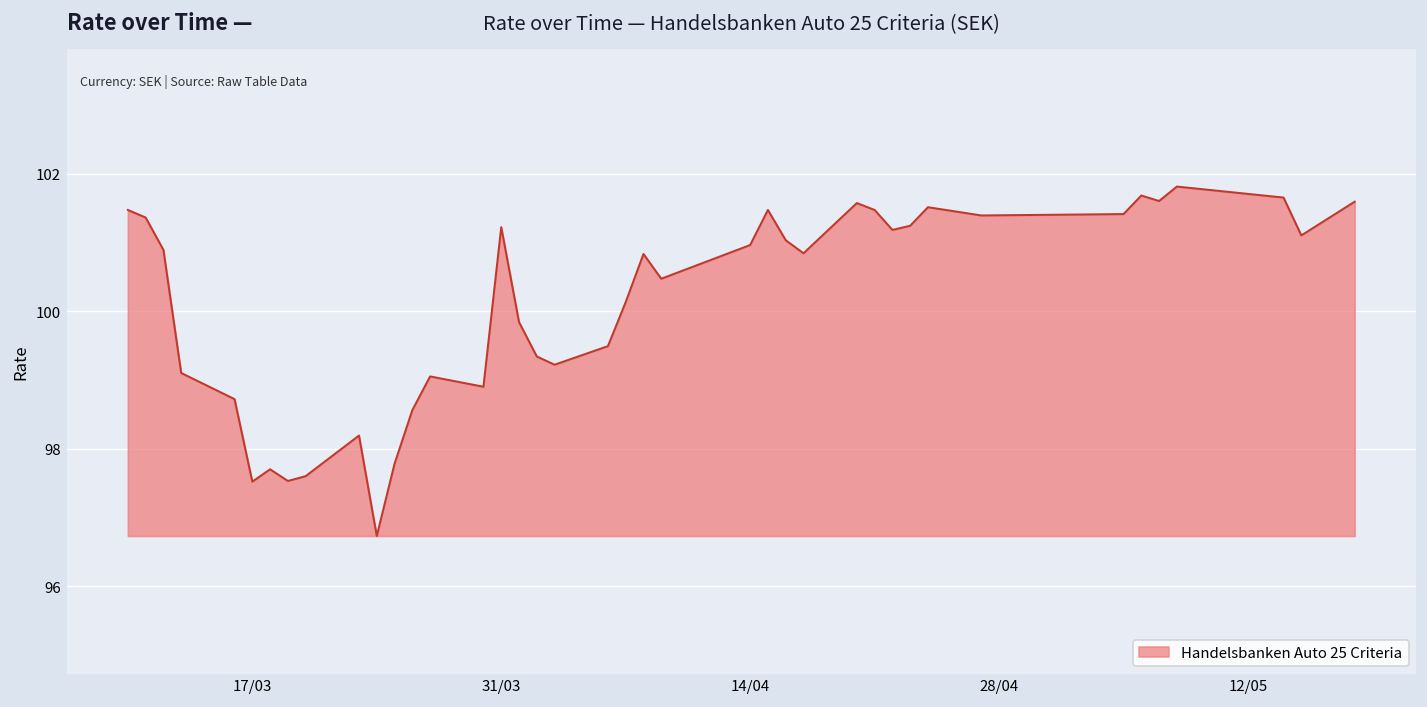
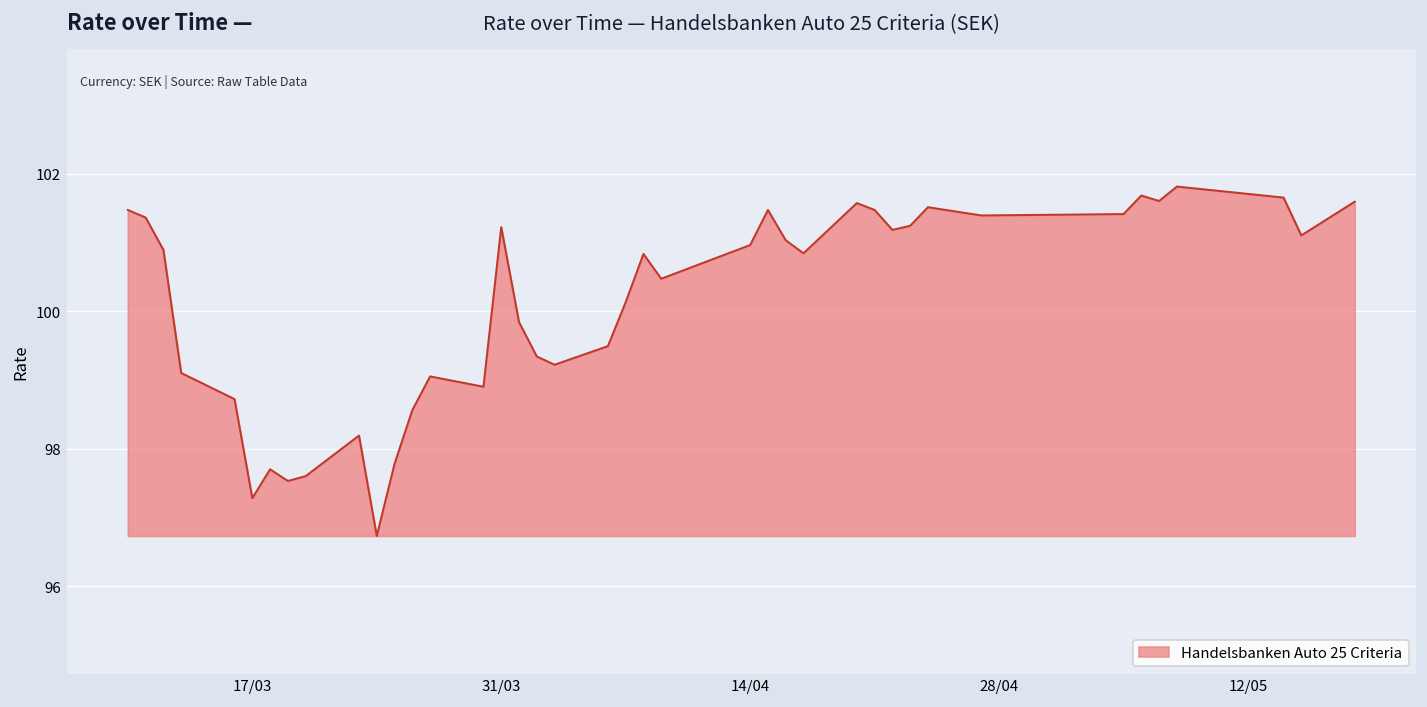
17/03: 97.5 -> 97.3
